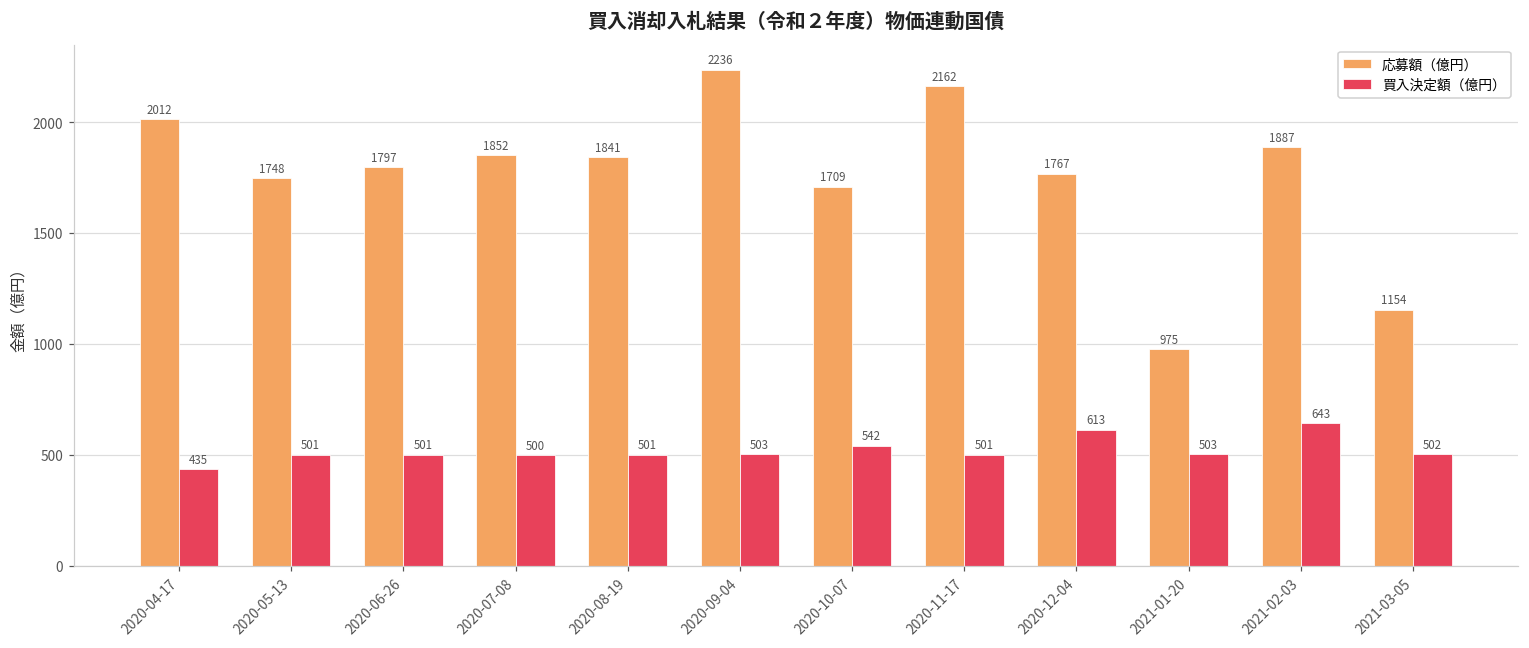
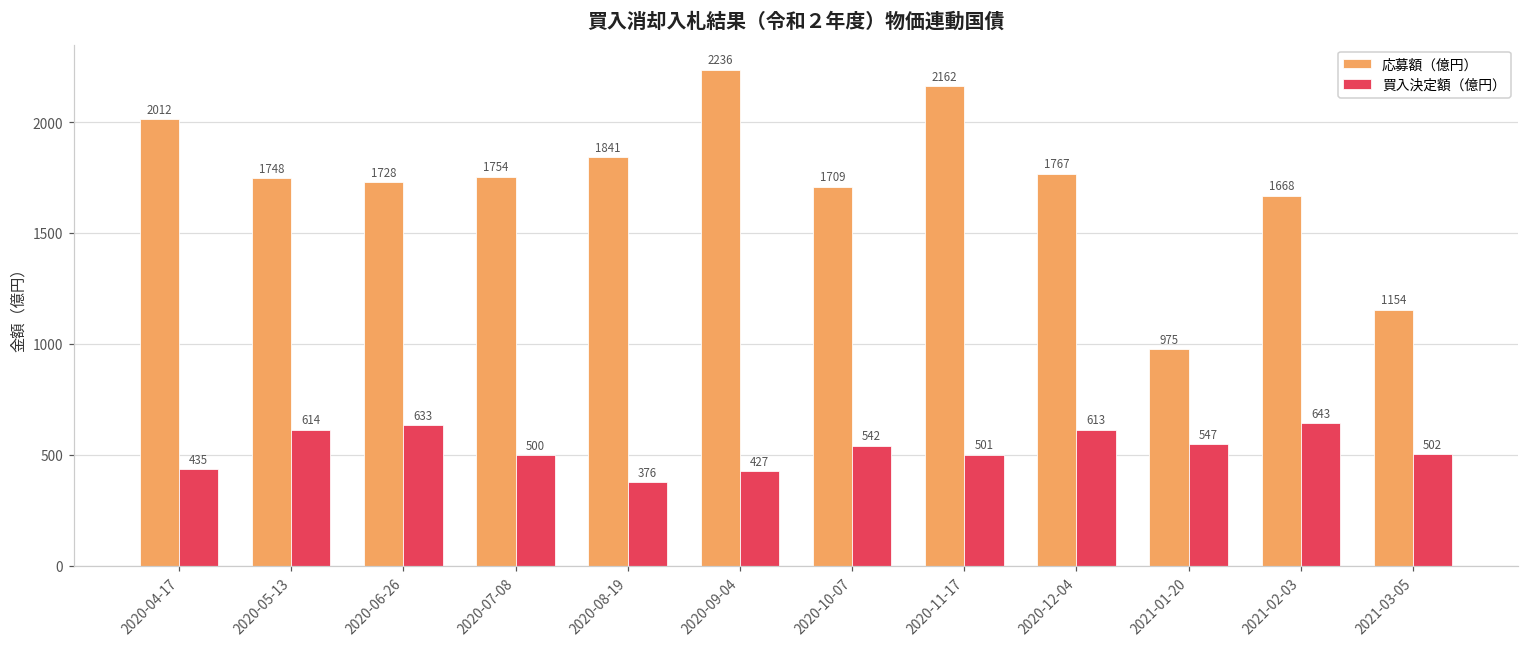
買入決定額（億円）, 2020-05-13: 501 -> 614
応募額（億円）, 2020-06-26: 1797 -> 1728
買入決定額（億円）, 2020-06-26: 501 -> 633
応募額（億円）, 2020-07-08: 1852 -> 1754
買入決定額（億円）, 2020-08-19: 501 -> 376
買入決定額（億円）, 2020-09-04: 503 -> 427
買入決定額（億円）, 2021-01-20: 503 -> 547
応募額（億円）, 2021-02-03: 1887 -> 1668
